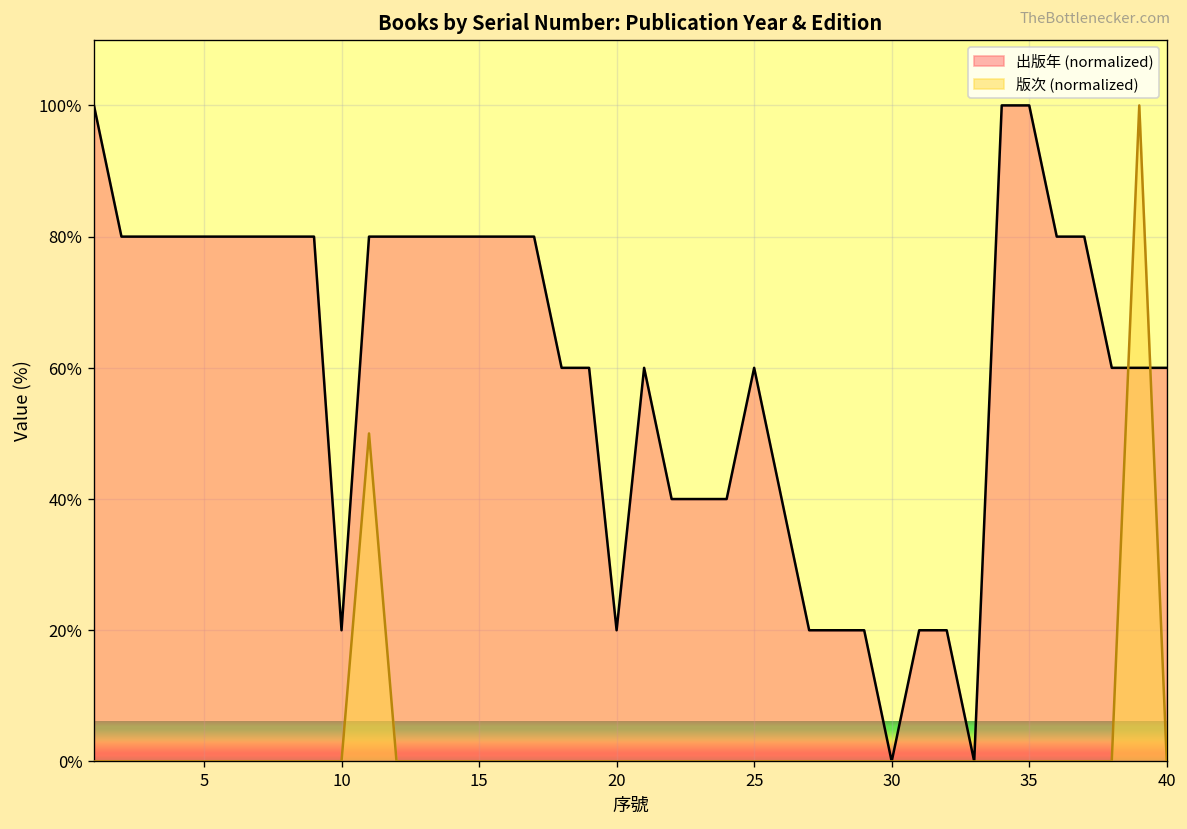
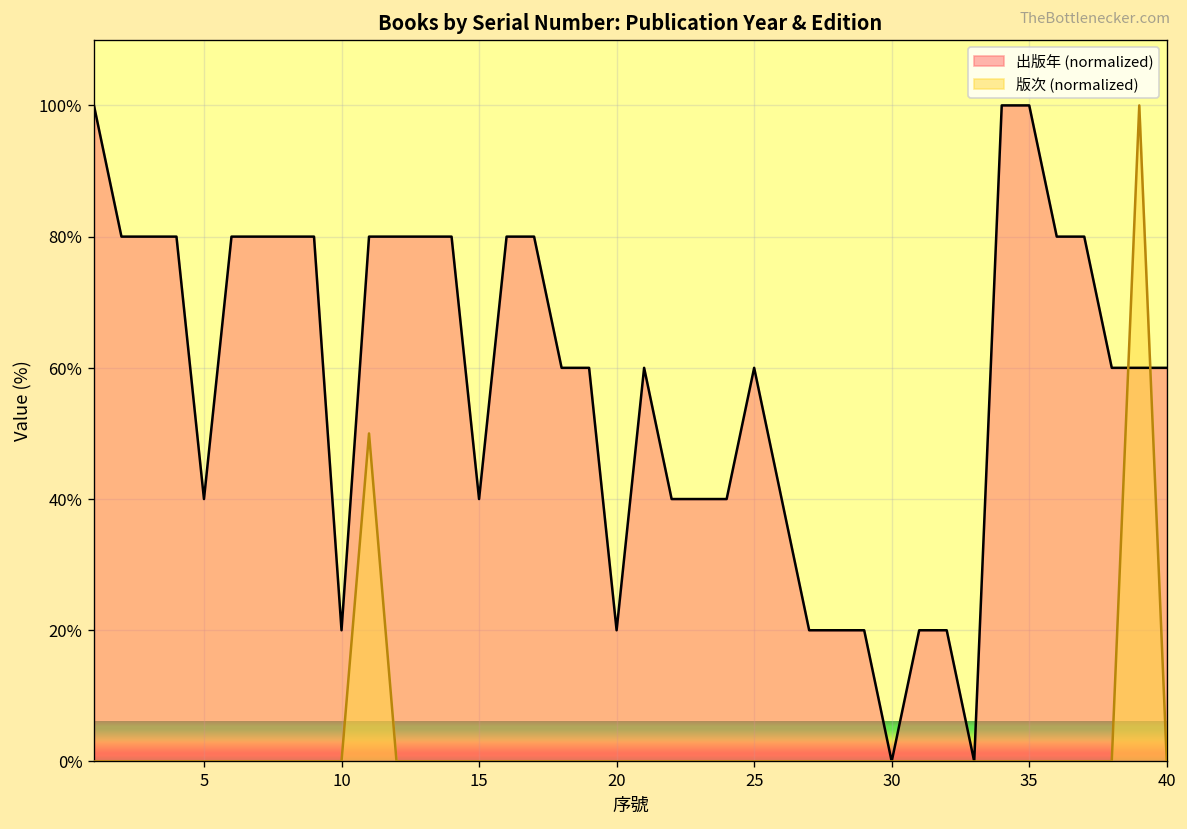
出版年 (normalized), 5: 80% -> 40%
出版年 (normalized), 15: 80% -> 40%
